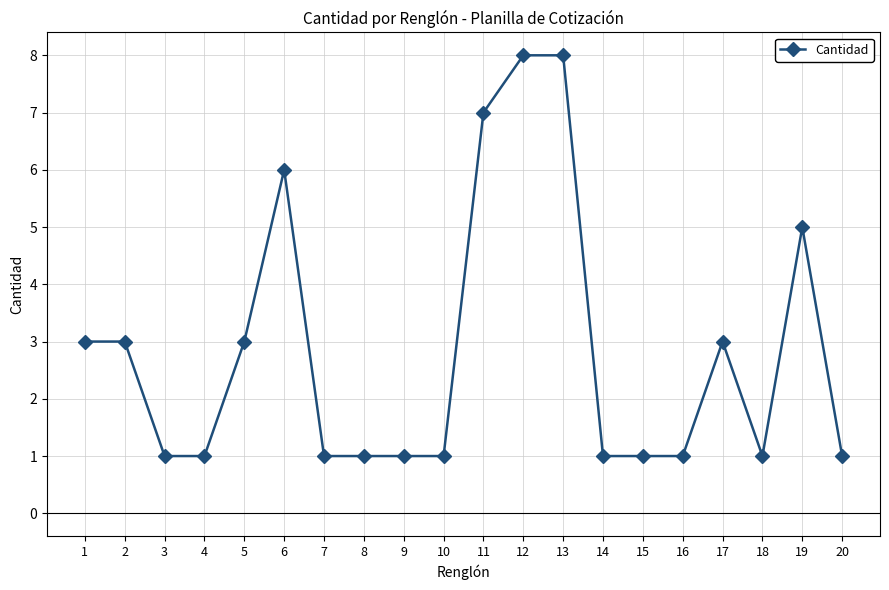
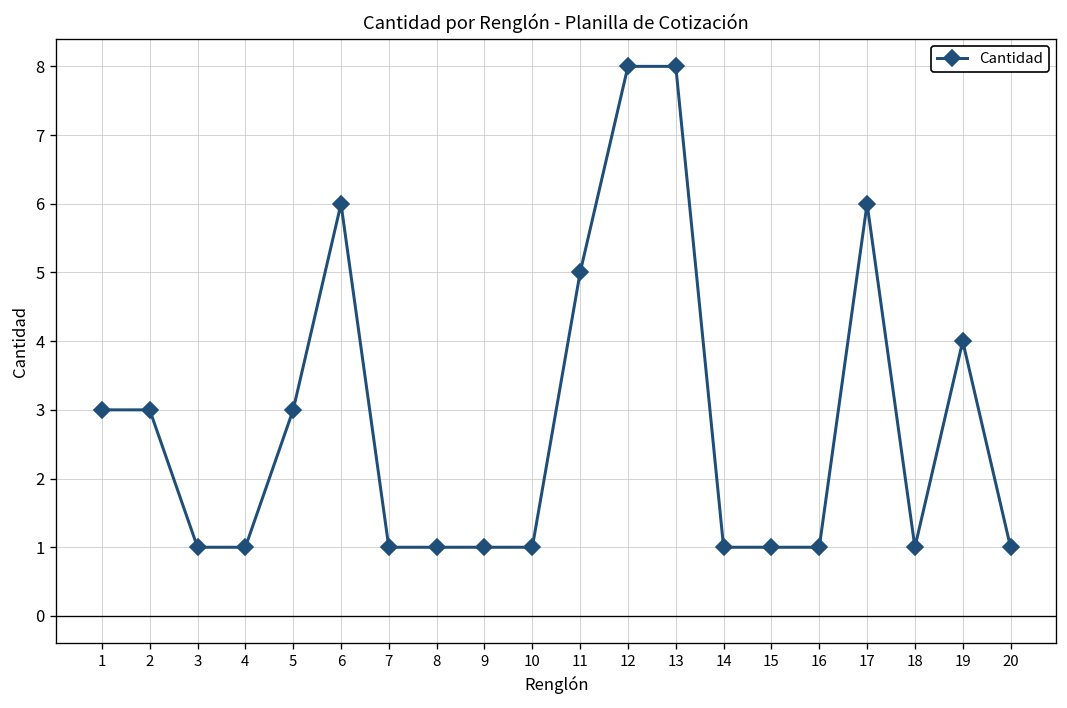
11: 7 -> 5
17: 3 -> 6
19: 5 -> 4
